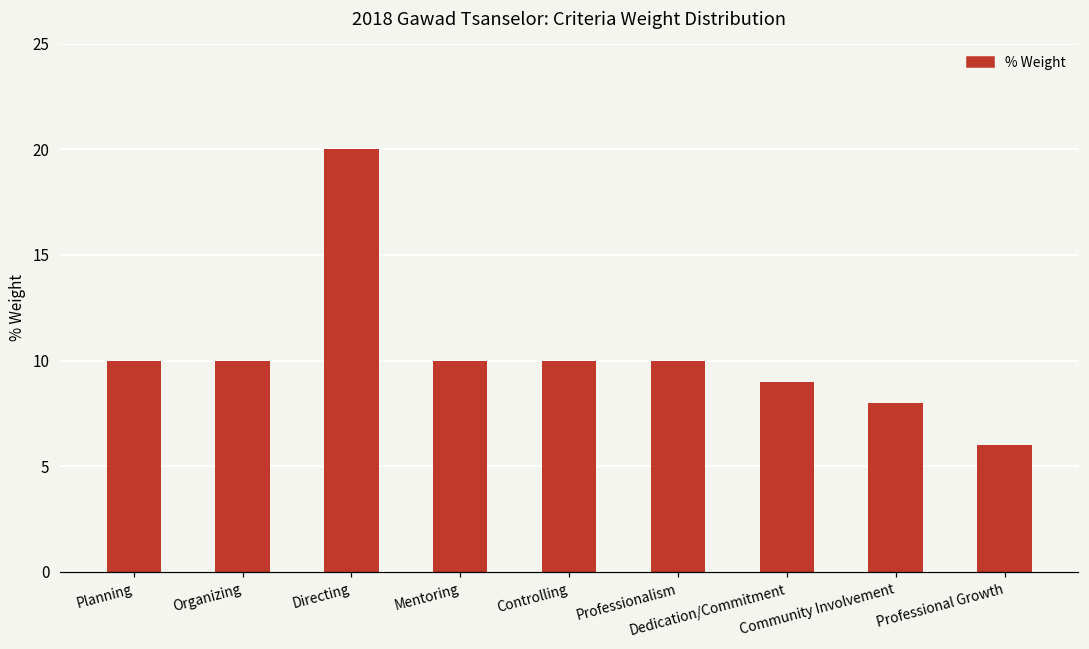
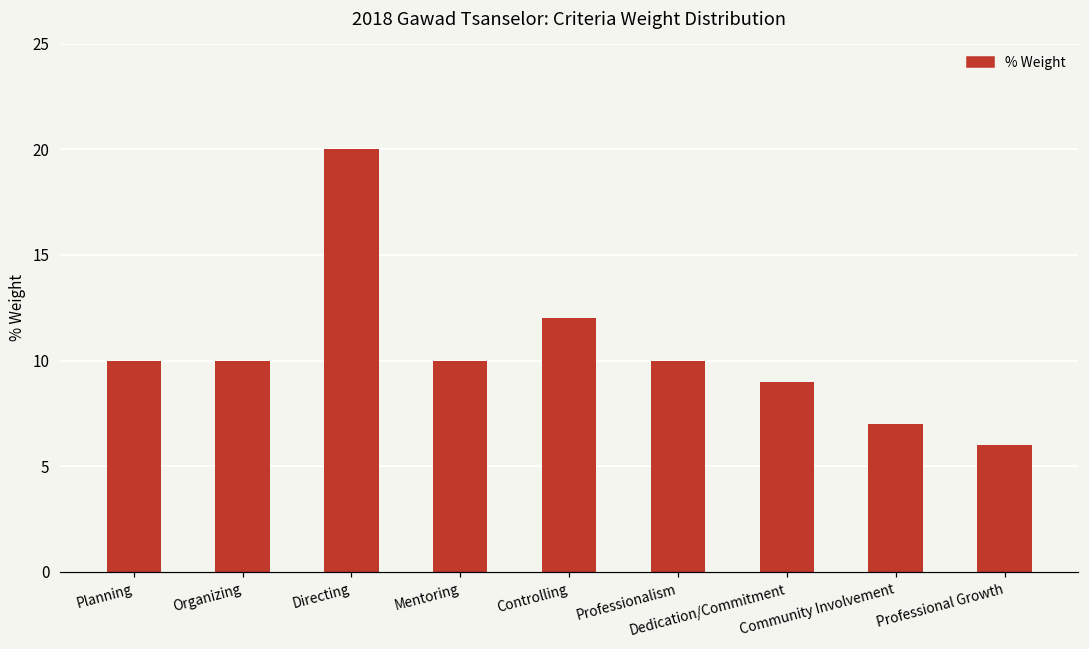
Controlling: 10 -> 12
Community Involvement: 8 -> 7
